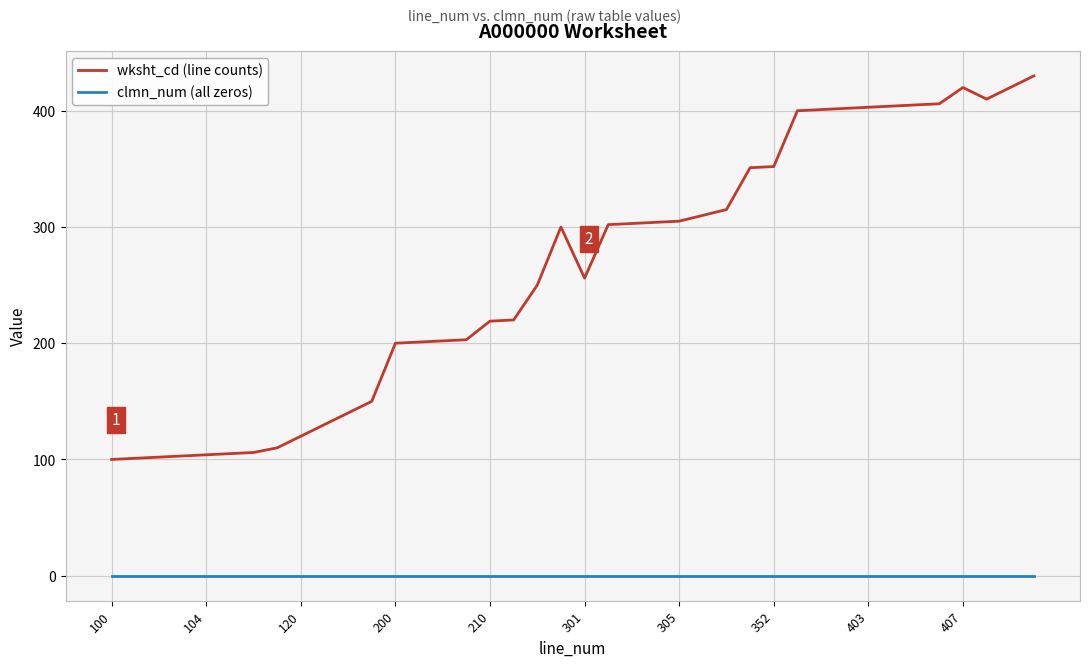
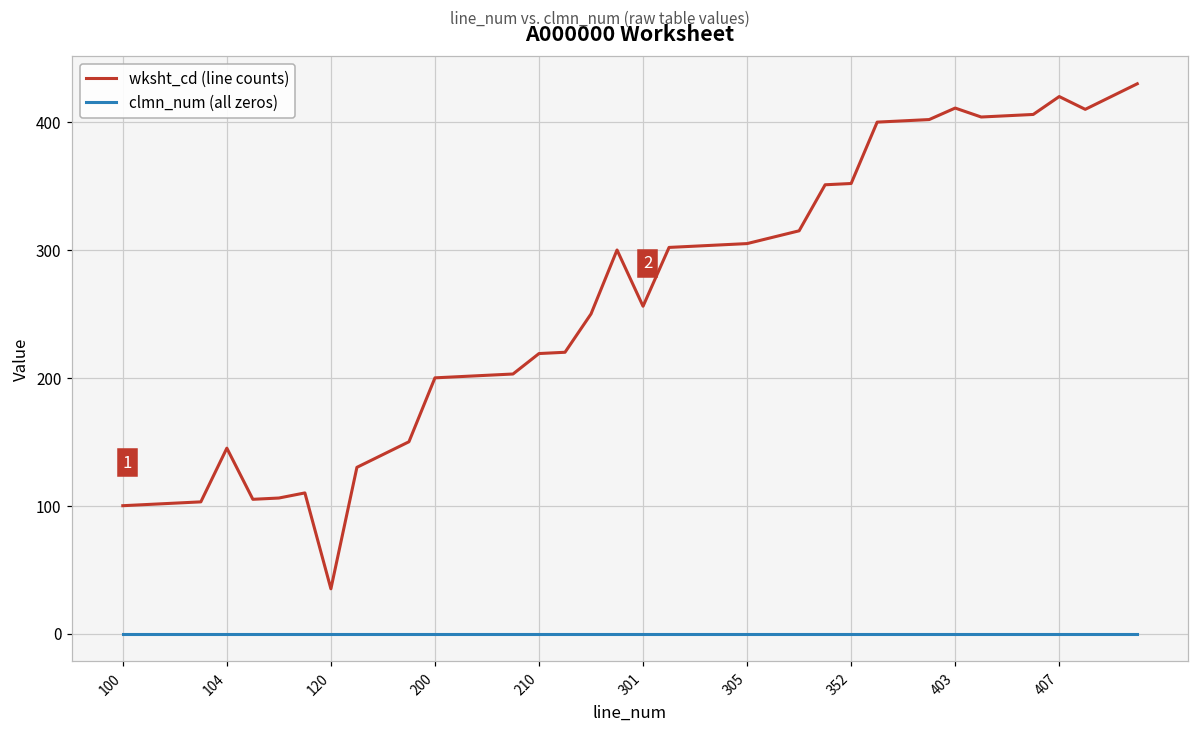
wksht_cd (line counts), 104: 104 -> 145
wksht_cd (line counts), 120: 120 -> 35
wksht_cd (line counts), 403: 403 -> 411
